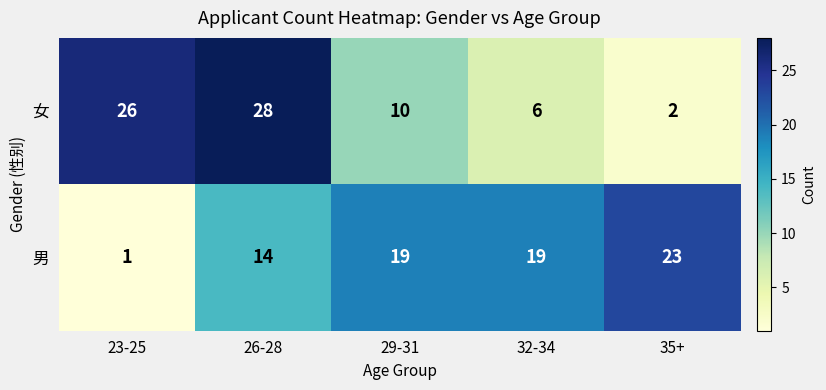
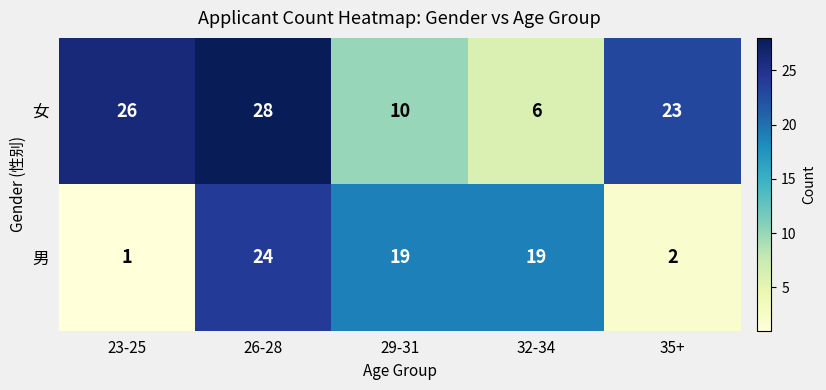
女, 35+: 2 -> 23
男, 26-28: 14 -> 24
男, 35+: 23 -> 2
